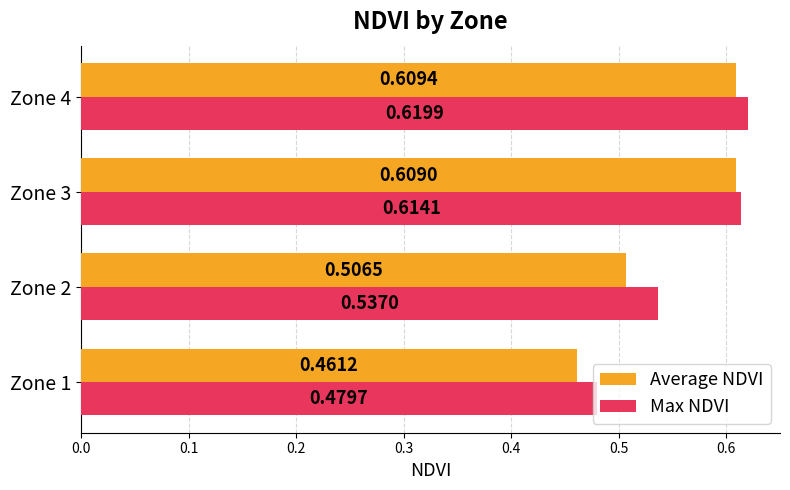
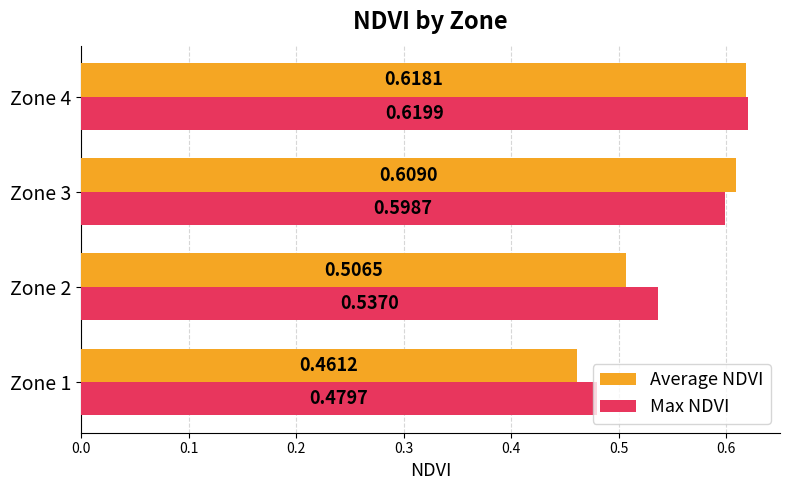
Average NDVI, Zone 4: 0.6094 -> 0.6181
Max NDVI, Zone 3: 0.6141 -> 0.5987
